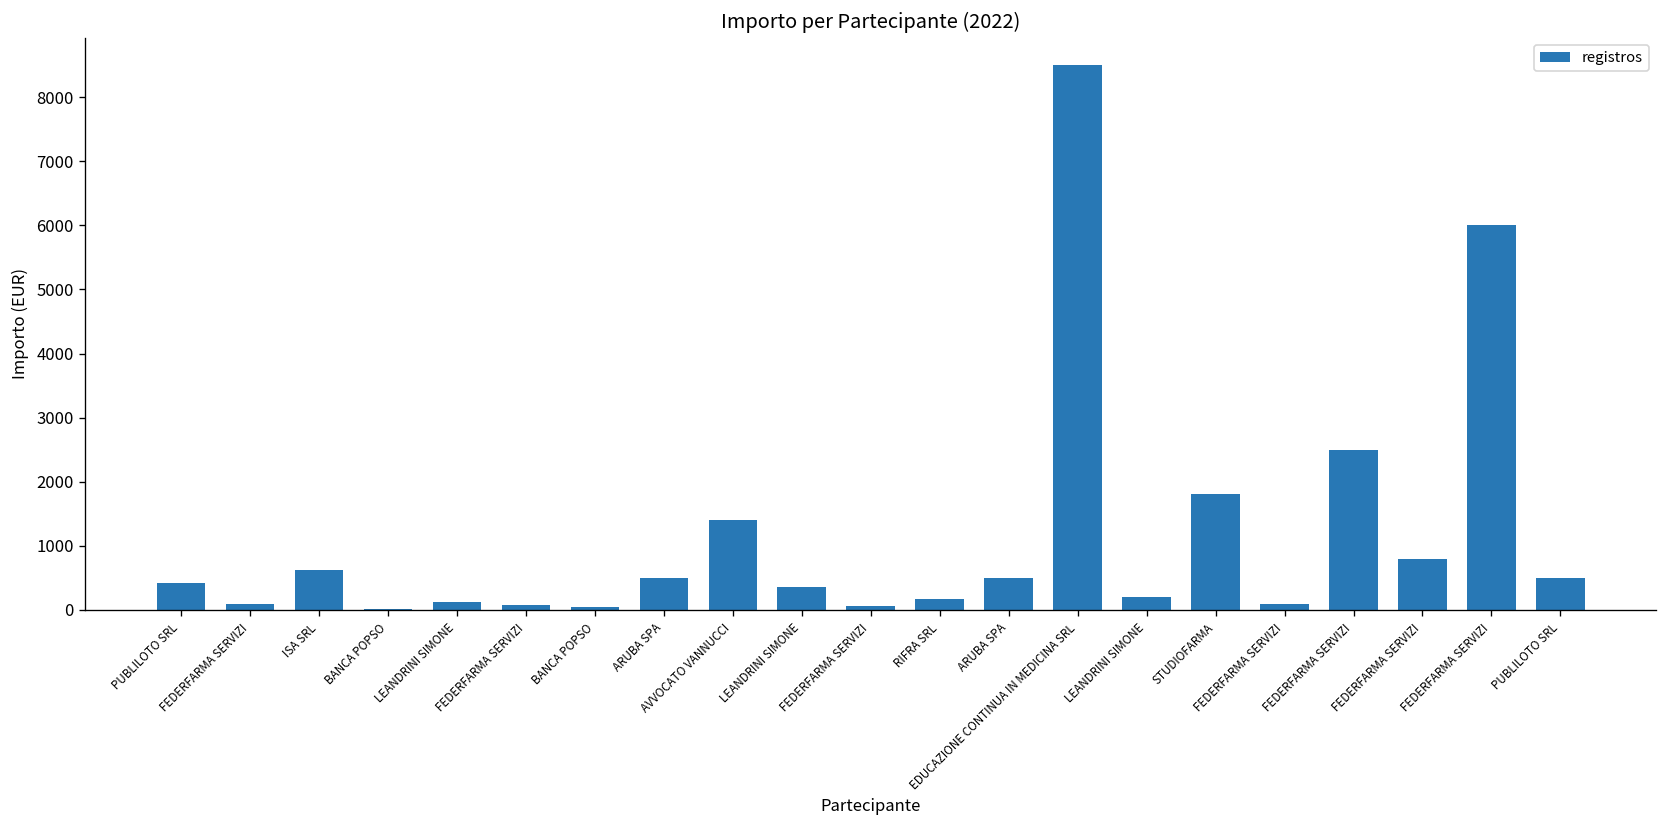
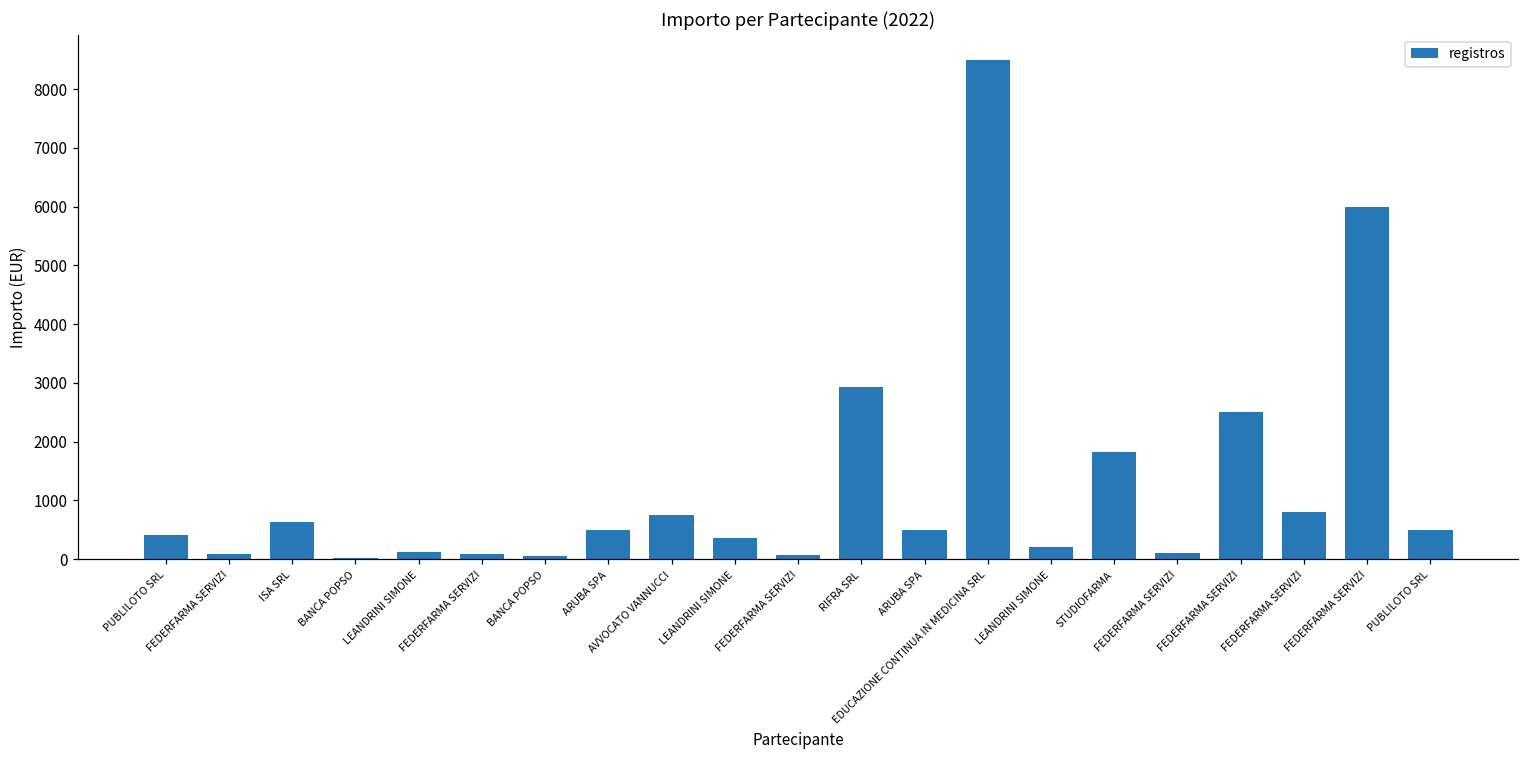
AVVOCATO VANNUCCI: 1400 -> 800
RIFRA SRL: 200 -> 2900
